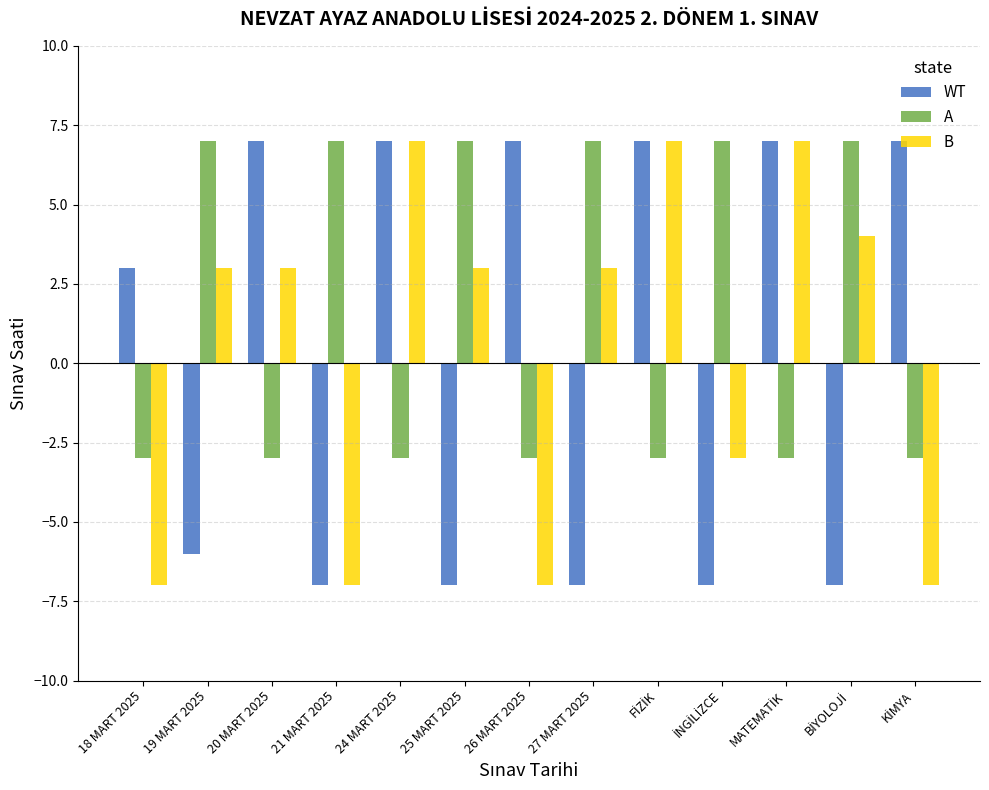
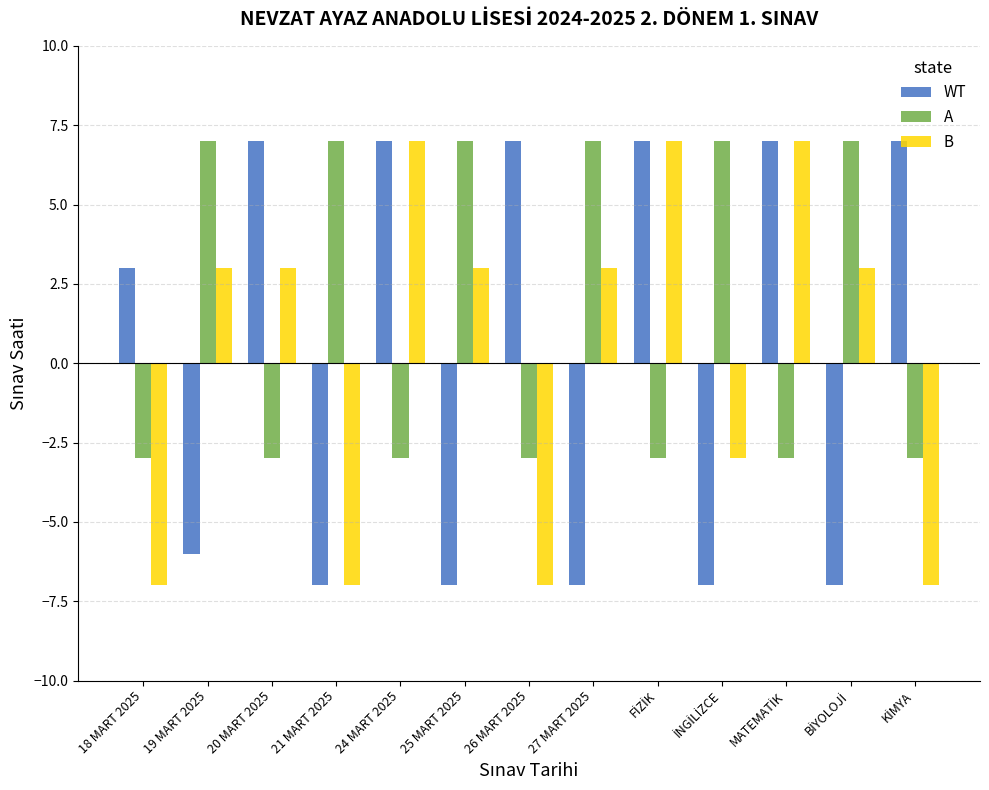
B, BİYOLOJİ: 4 -> 3
